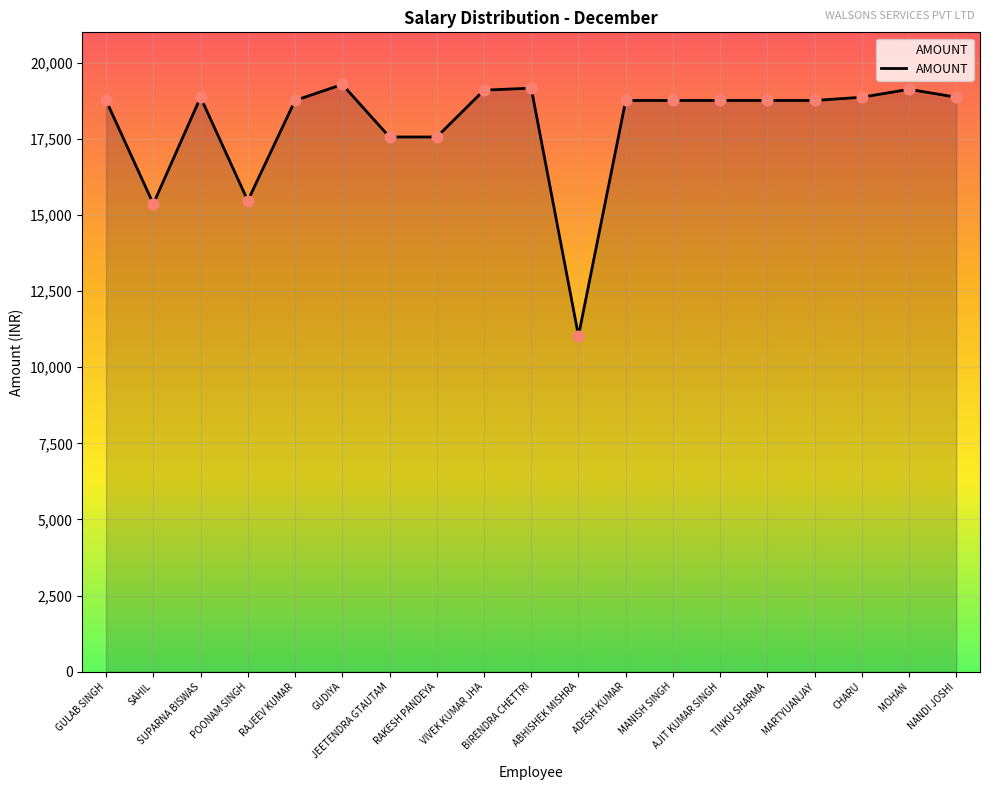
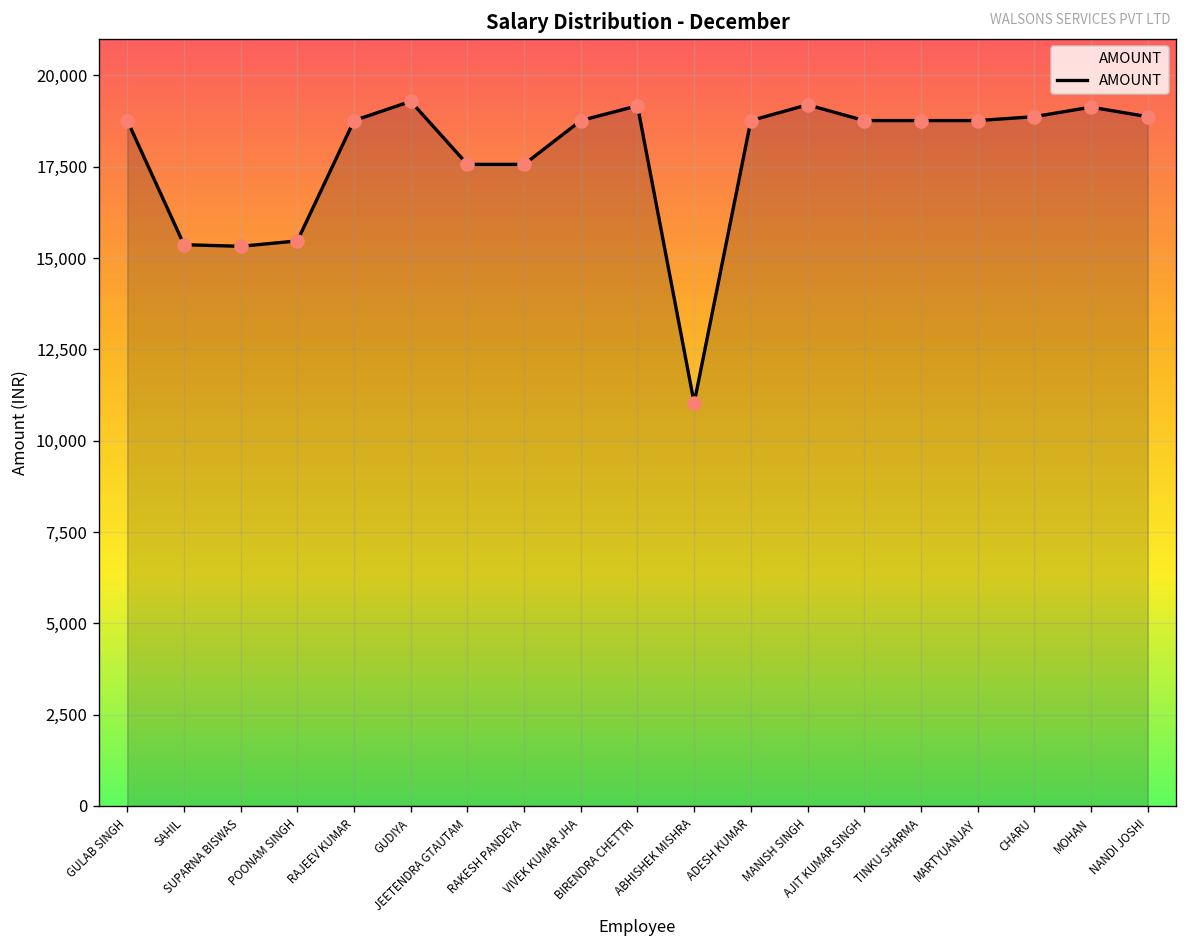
SUPARNA BISWAS: 18,900 -> 15,300
VIVEK KUMAR JHA: 19,100 -> 18,800
MANISH SINGH: 18,800 -> 19,200
